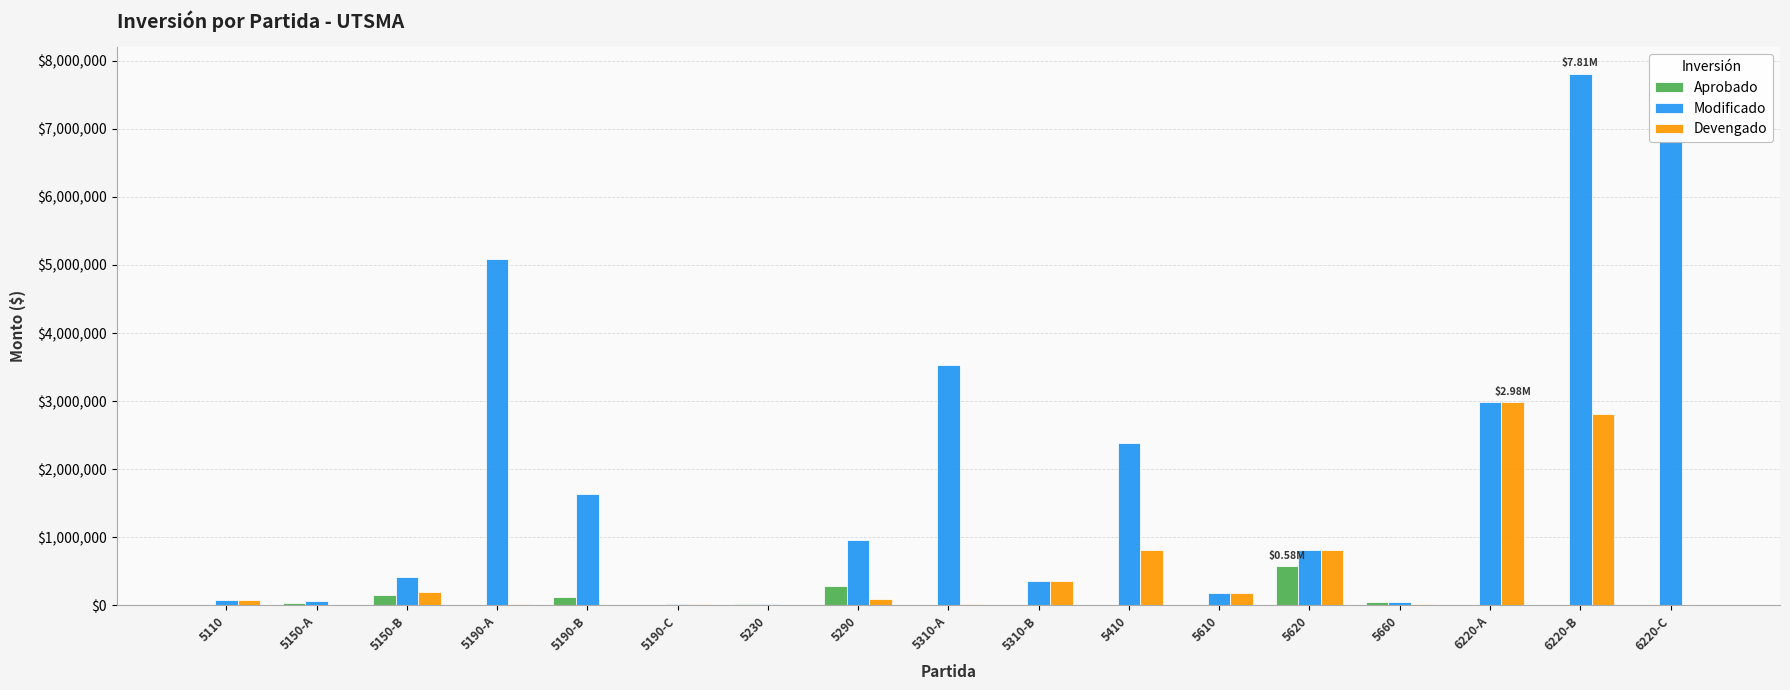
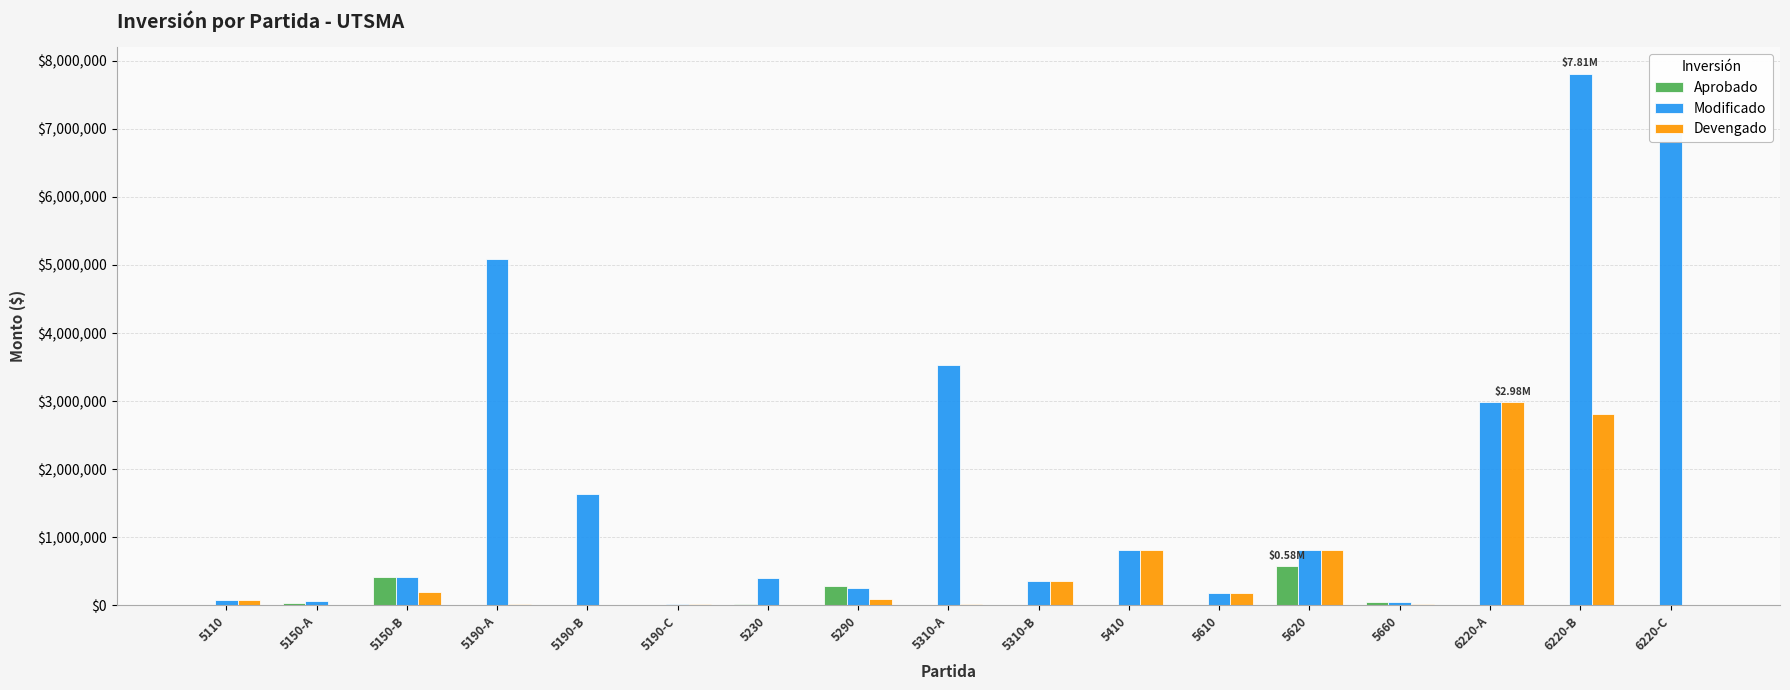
Aprobado, 5150-B: $200,000 -> $400,000
Aprobado, 5190-B: $100,000 -> $0
Modificado, 5230: $0 -> $400,000
Modificado, 5290: $1,000,000 -> $300,000
Modificado, 5410: $2,400,000 -> $800,000
